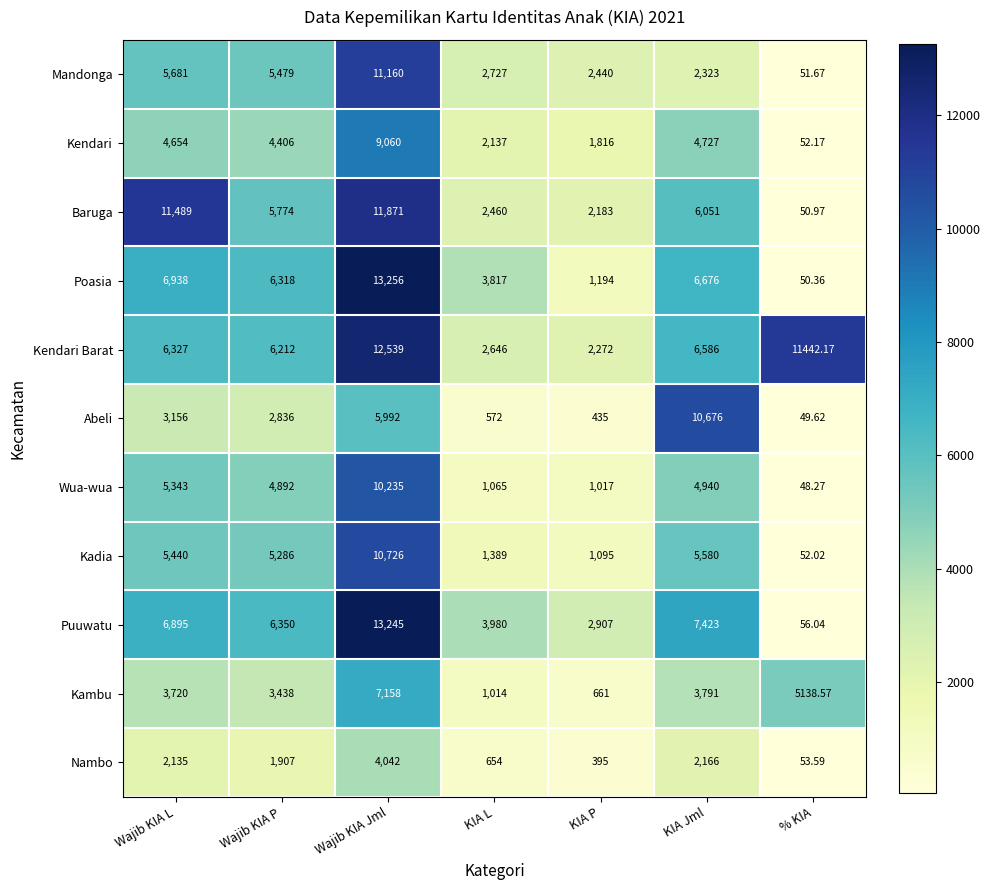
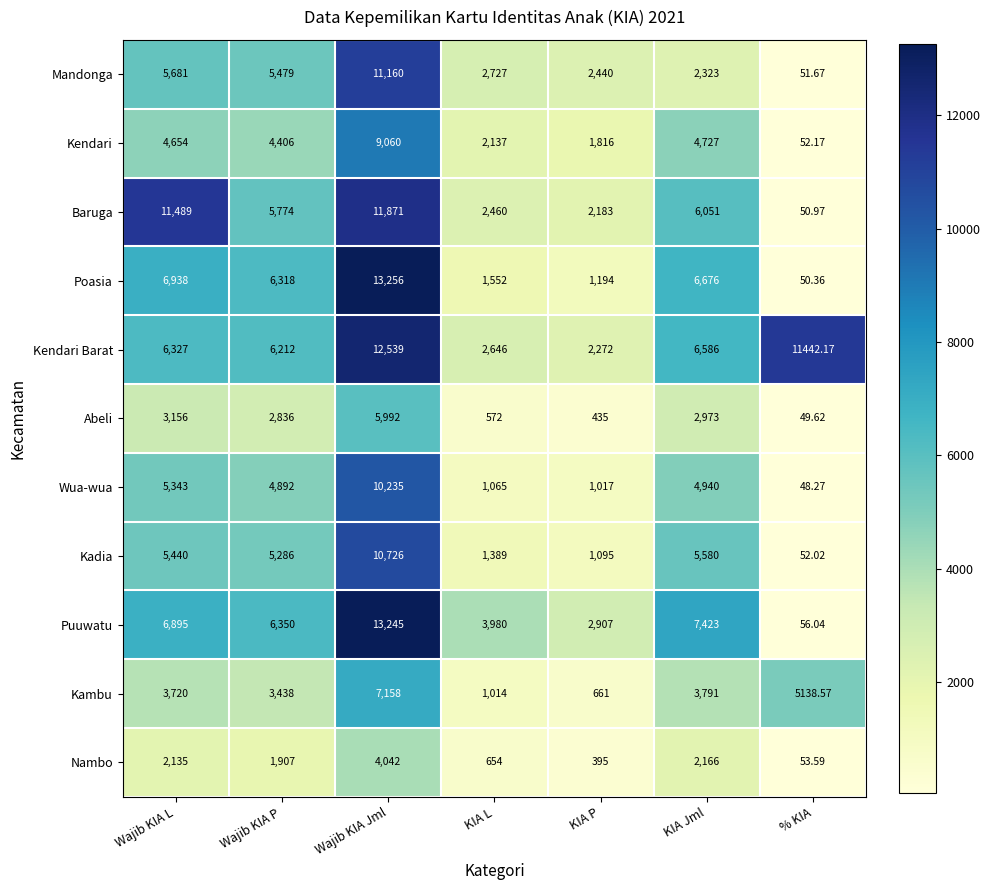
Poasia, KIA L: 3,817 -> 1,552
Abeli, KIA Jml: 10,676 -> 2,973
